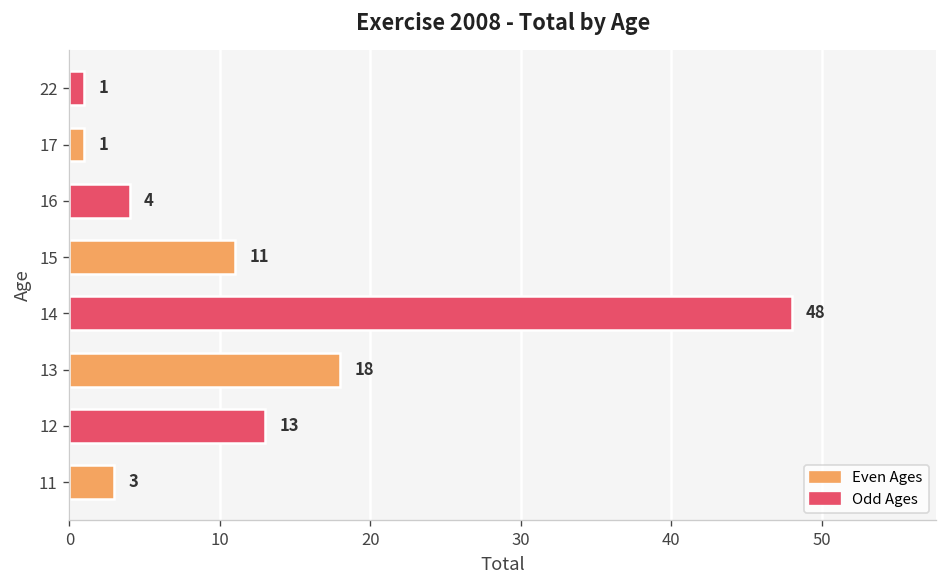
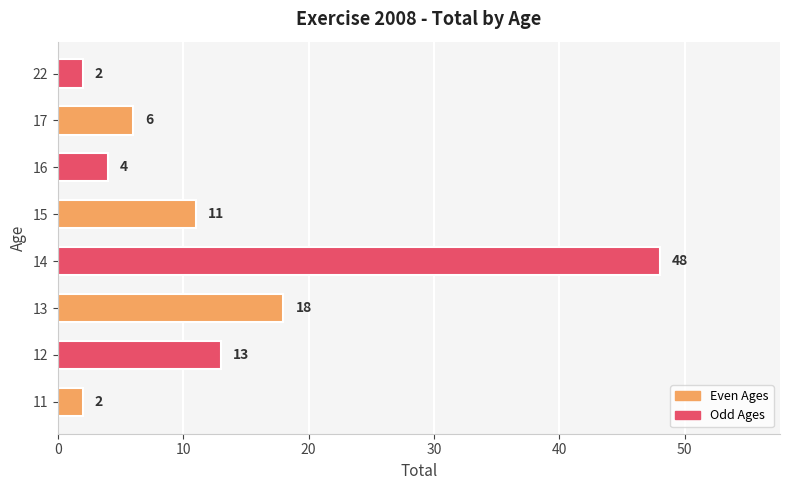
22: 1 -> 2
17: 1 -> 6
11: 3 -> 2
